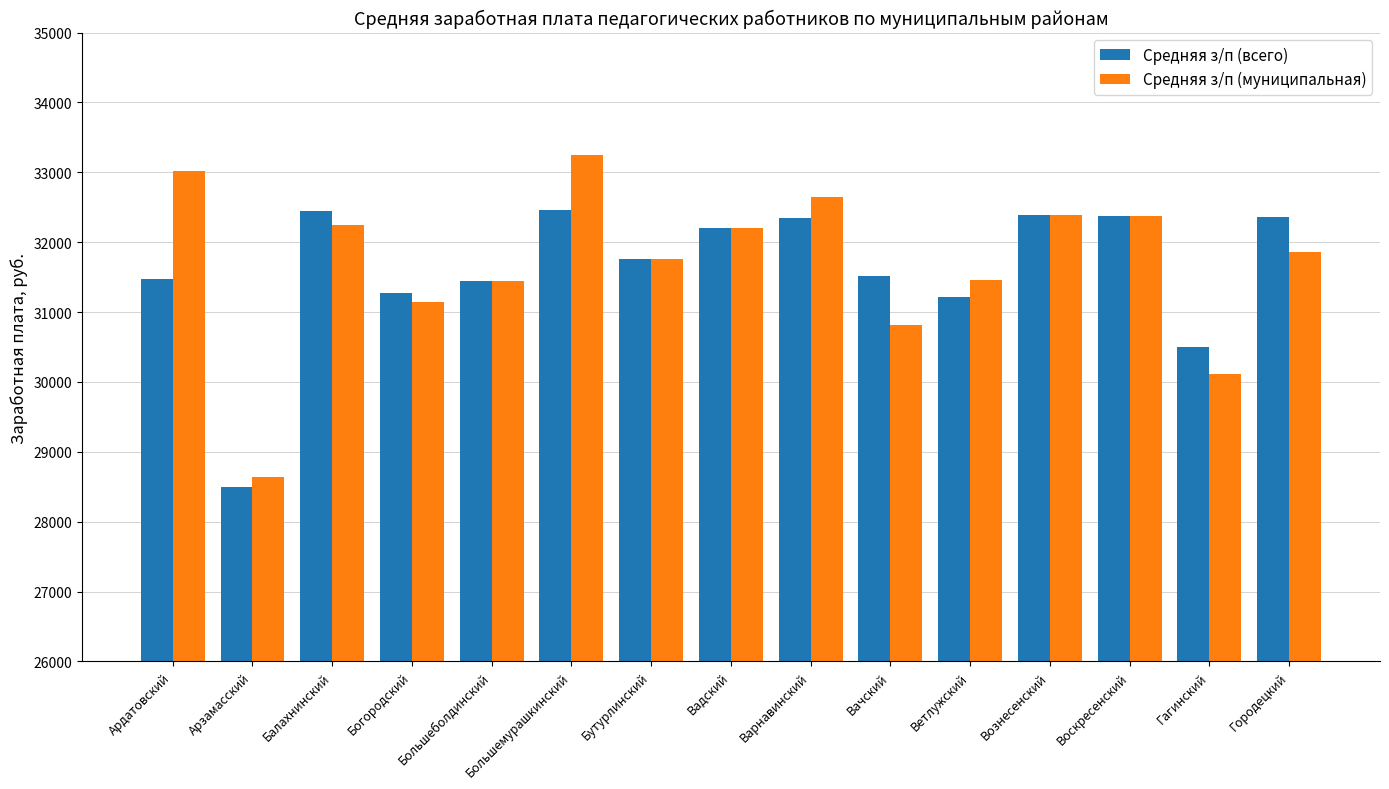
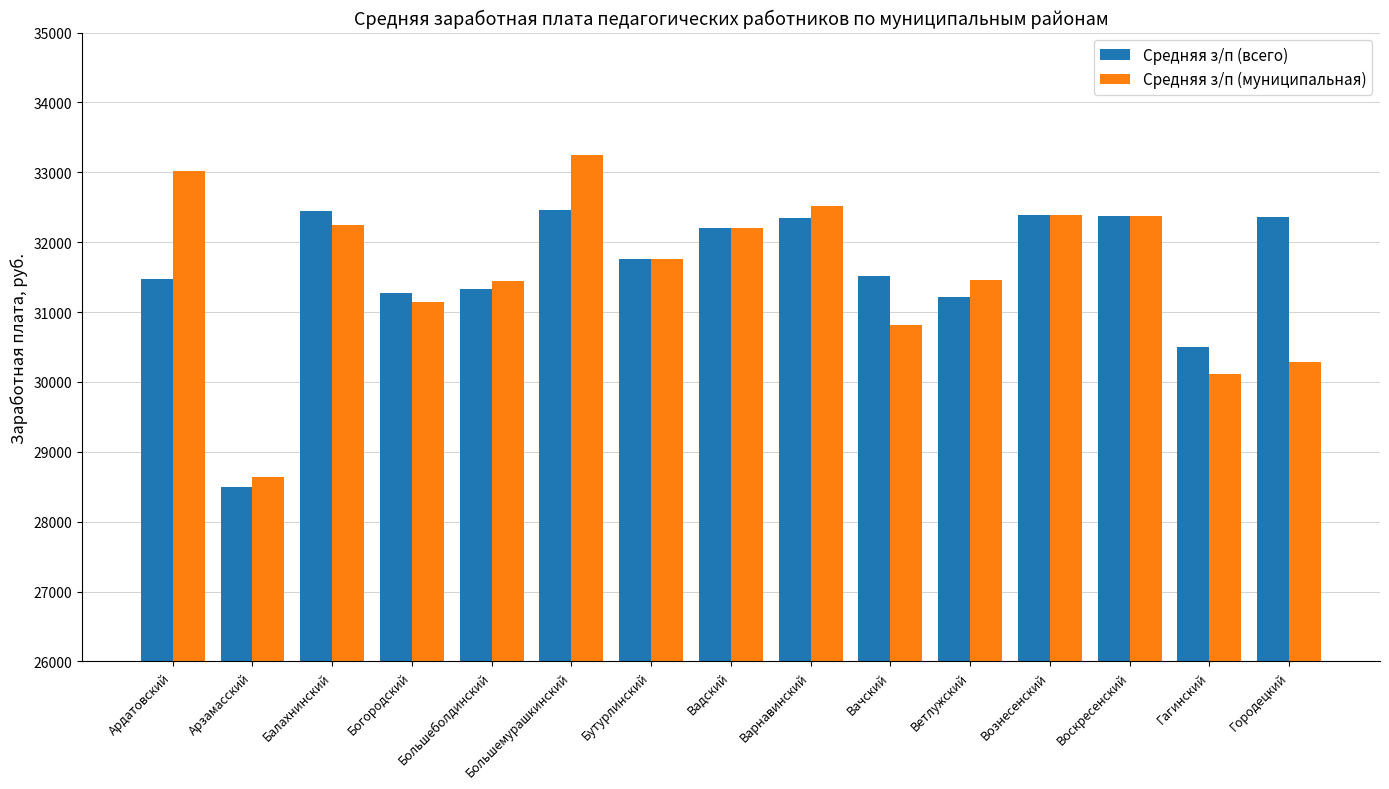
Средняя з/п (всего), Большеболдинский: 31400 -> 31300
Средняя з/п (муниципальная), Варнавинский: 32600 -> 32500
Средняя з/п (муниципальная), Городецкий: 31900 -> 30300
